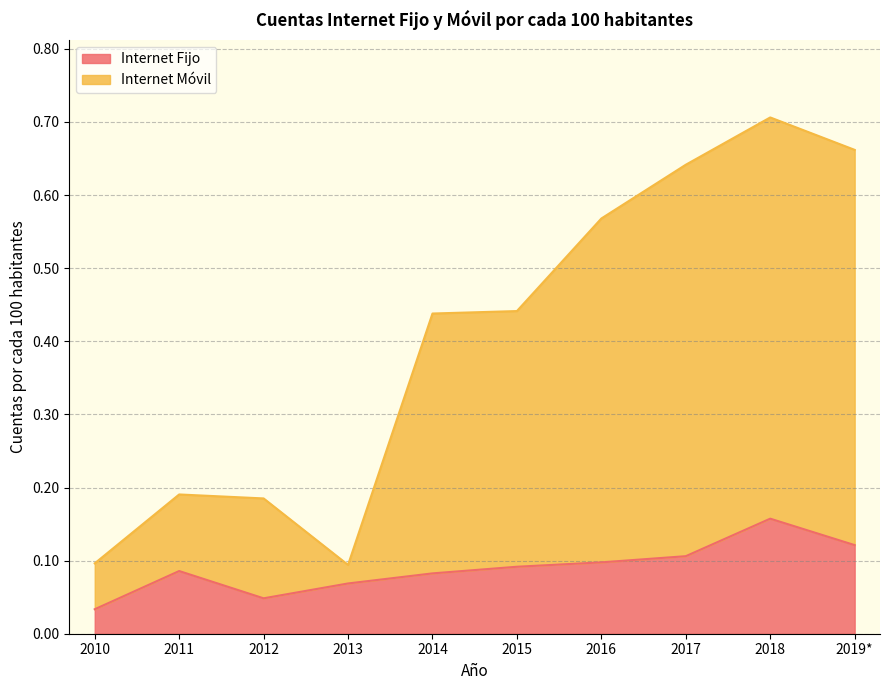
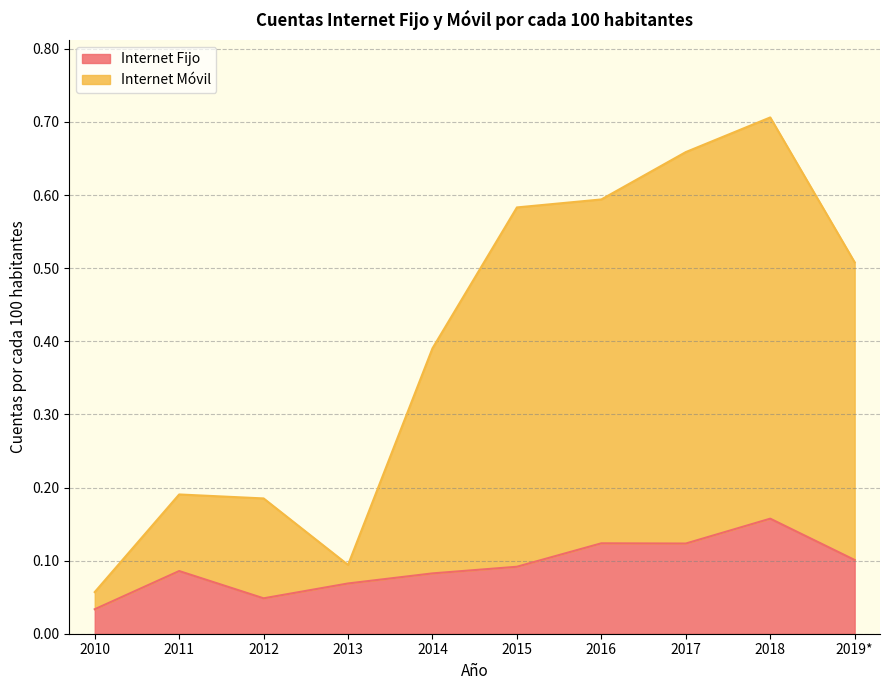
Internet Móvil, 2010: 0.06 -> 0.02
Internet Móvil, 2014: 0.36 -> 0.31
Internet Móvil, 2015: 0.35 -> 0.49
Internet Fijo, 2016: 0.10 -> 0.12
Internet Fijo, 2017: 0.11 -> 0.12
Internet Fijo, 2019*: 0.12 -> 0.10
Internet Móvil, 2019*: 0.54 -> 0.41
